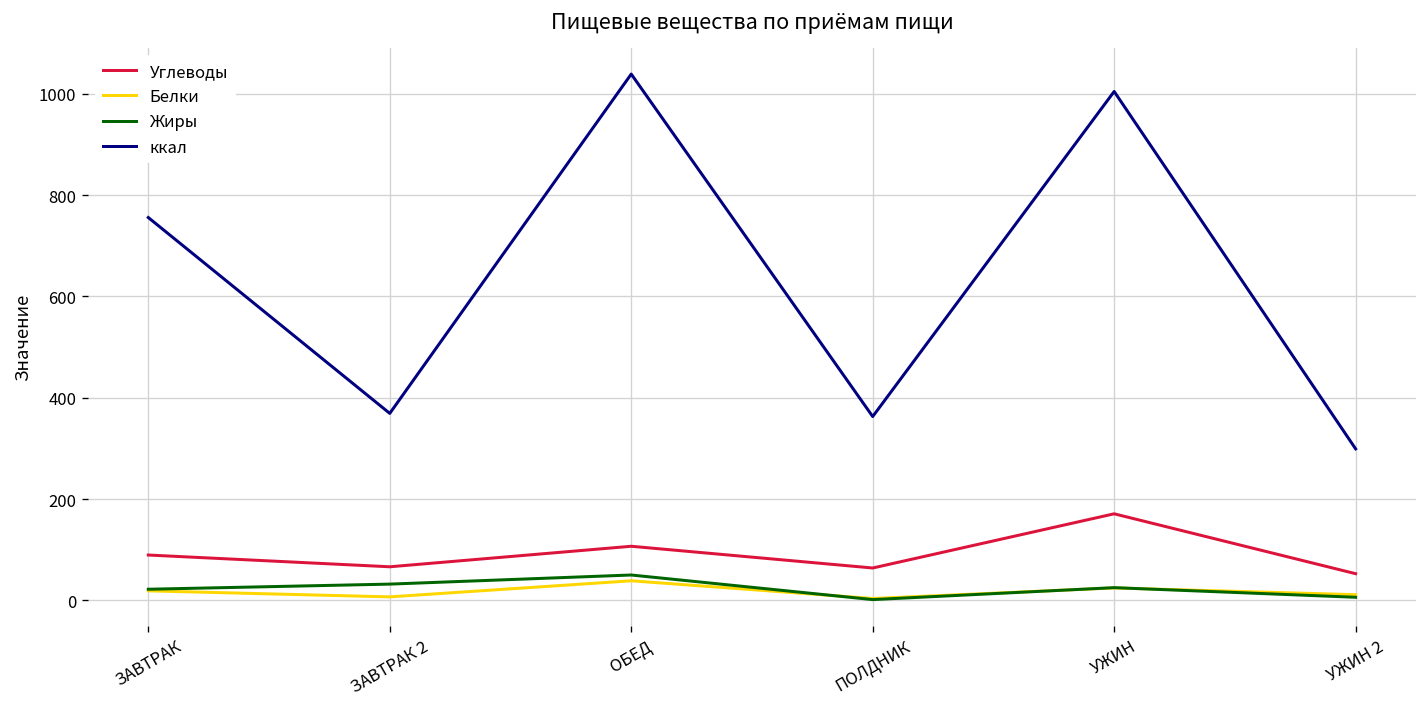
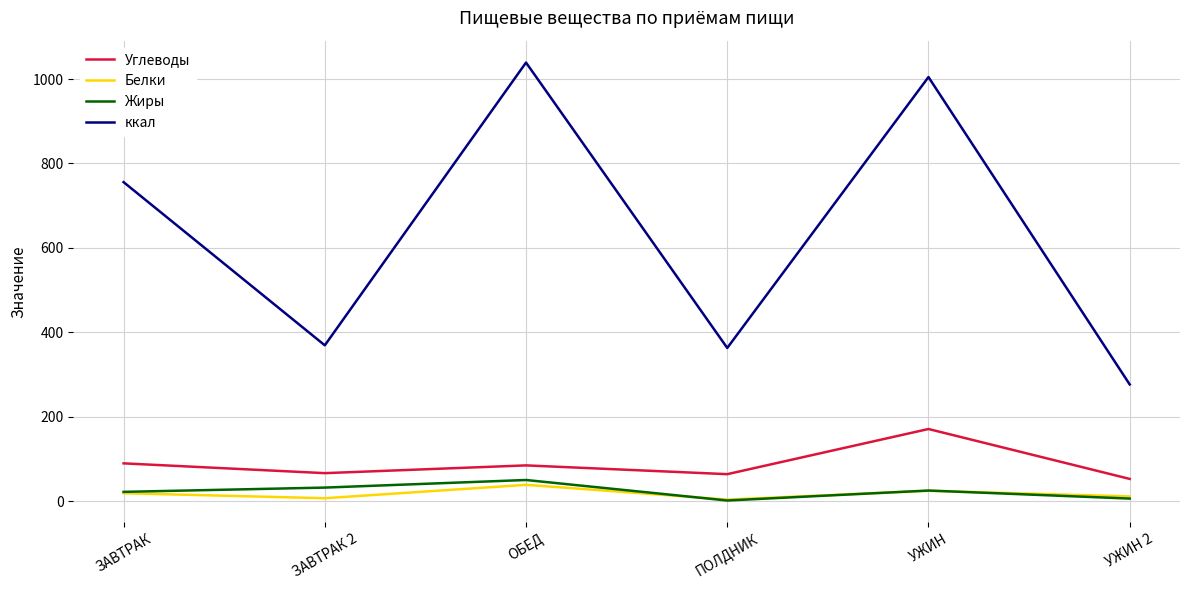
Углеводы, ОБЕД: 110 -> 80
ккал, УЖИН 2: 300 -> 280
